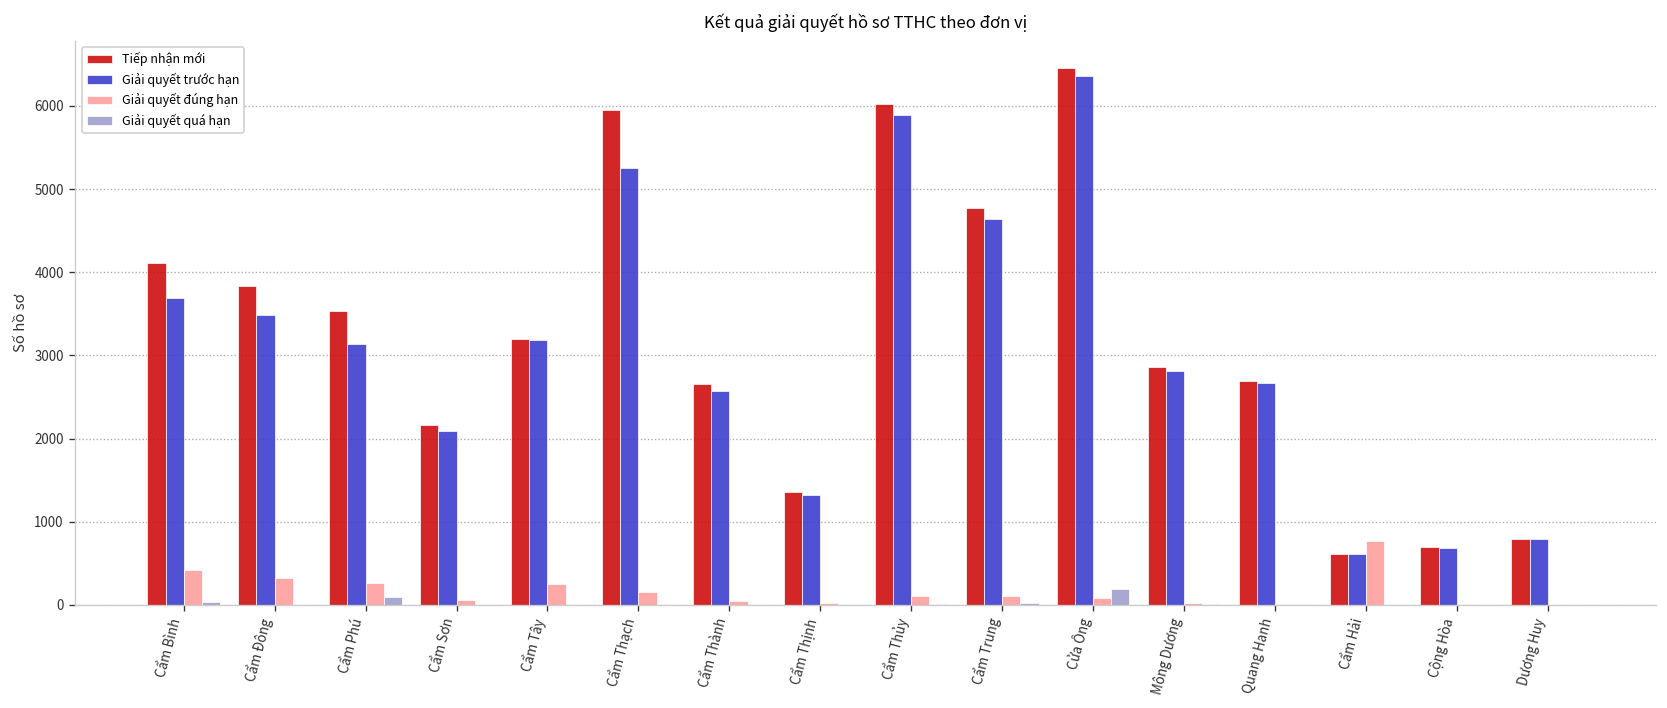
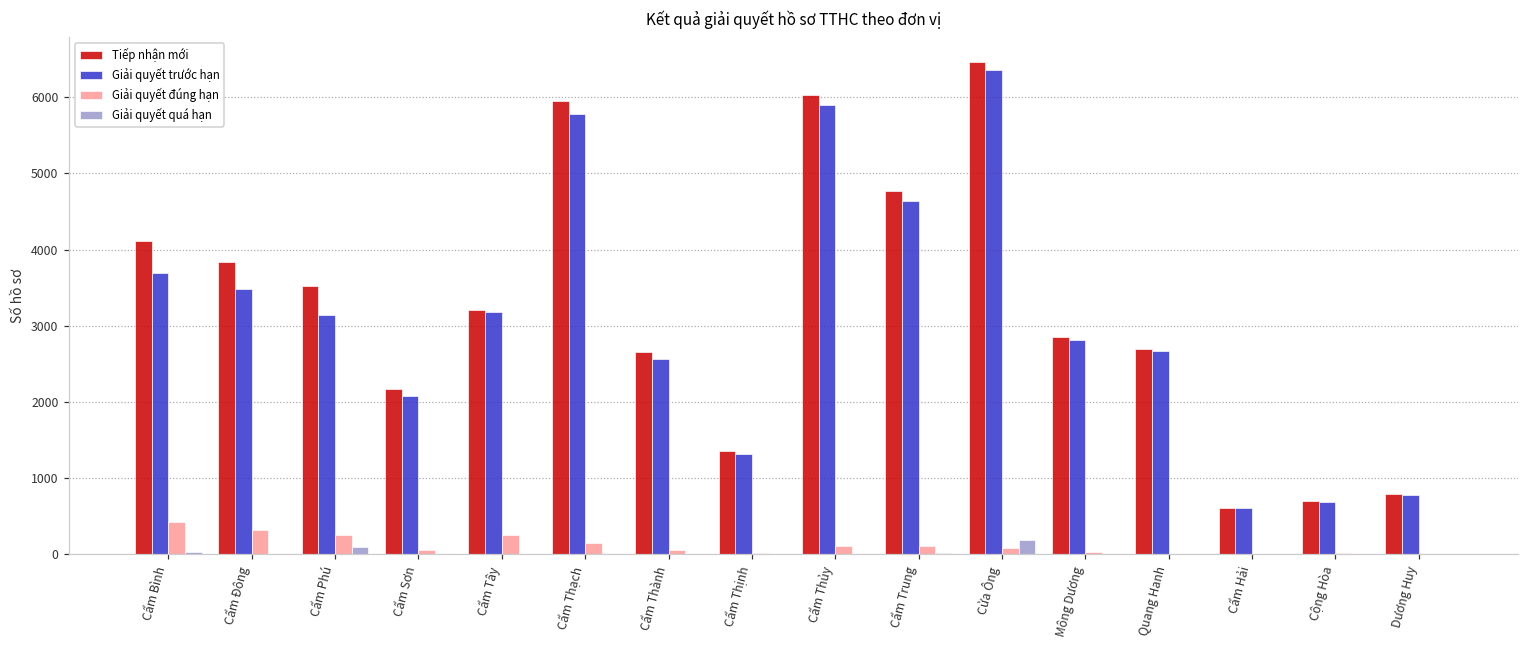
Giải quyết trước hạn, Cẩm Thạch: 5300 -> 5800
Giải quyết đúng hạn, Cẩm Hải: 800 -> 0
